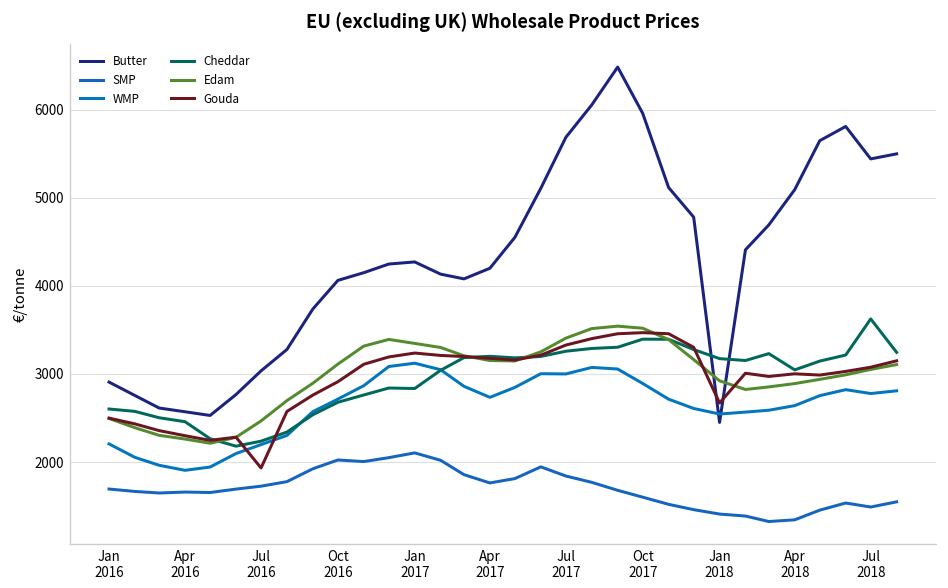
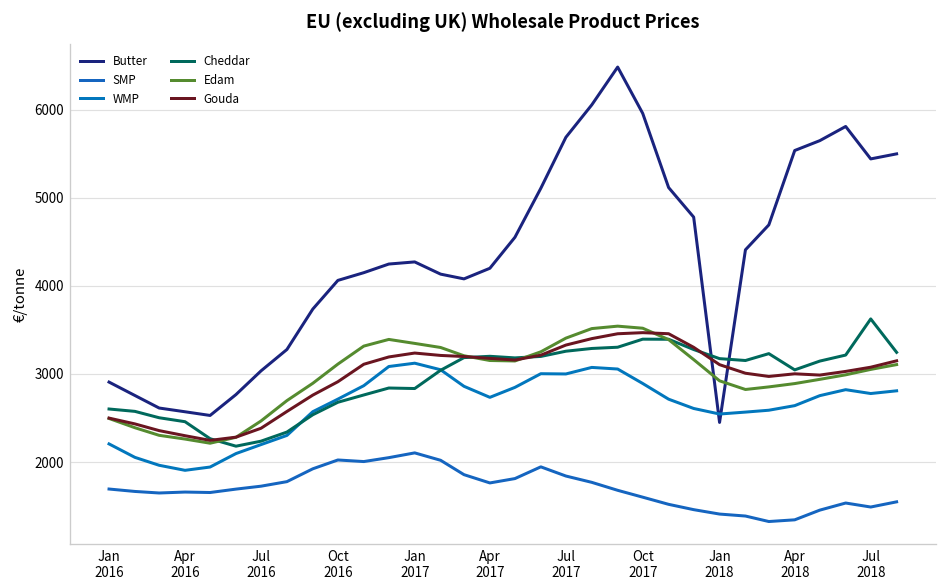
Gouda, Jul 2016: 1900 -> 2400
Gouda, Jan 2018: 2700 -> 3100
Butter, Apr 2018: 5100 -> 5500
